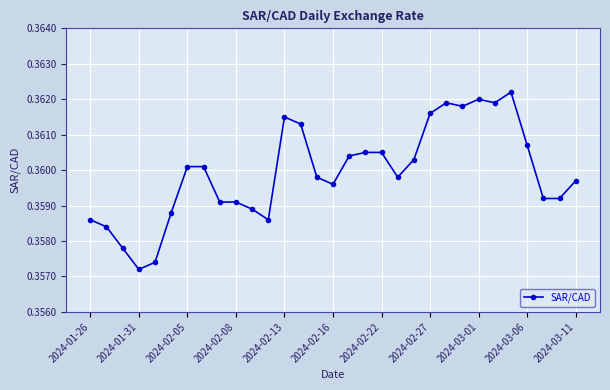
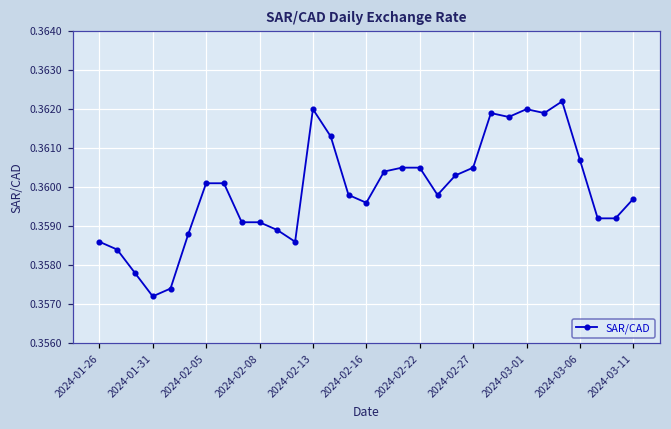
2024-02-13: 0.3615 -> 0.3620
2024-02-27: 0.3616 -> 0.3605
